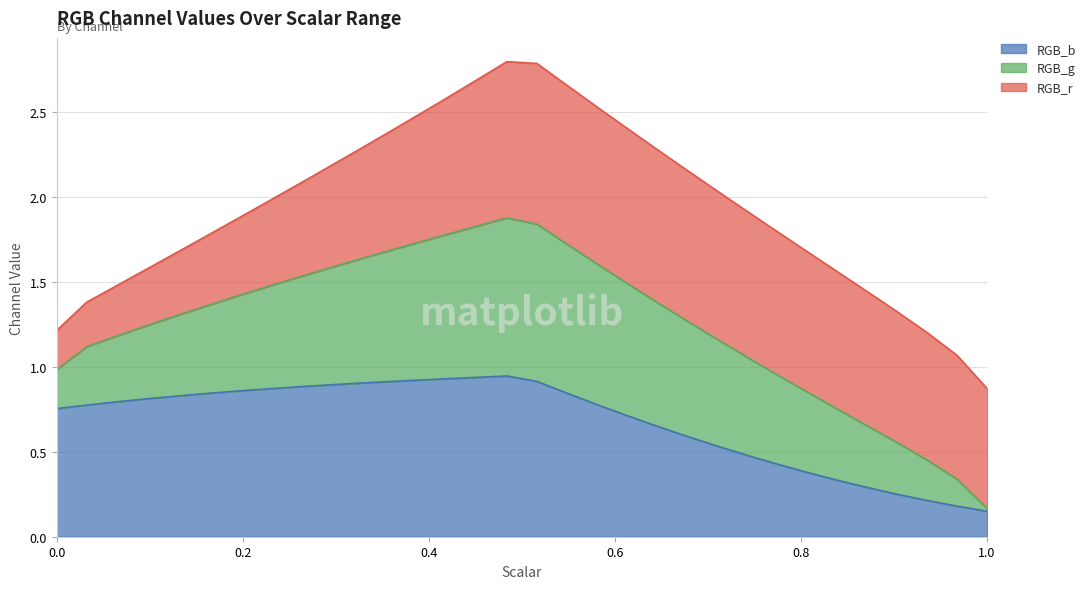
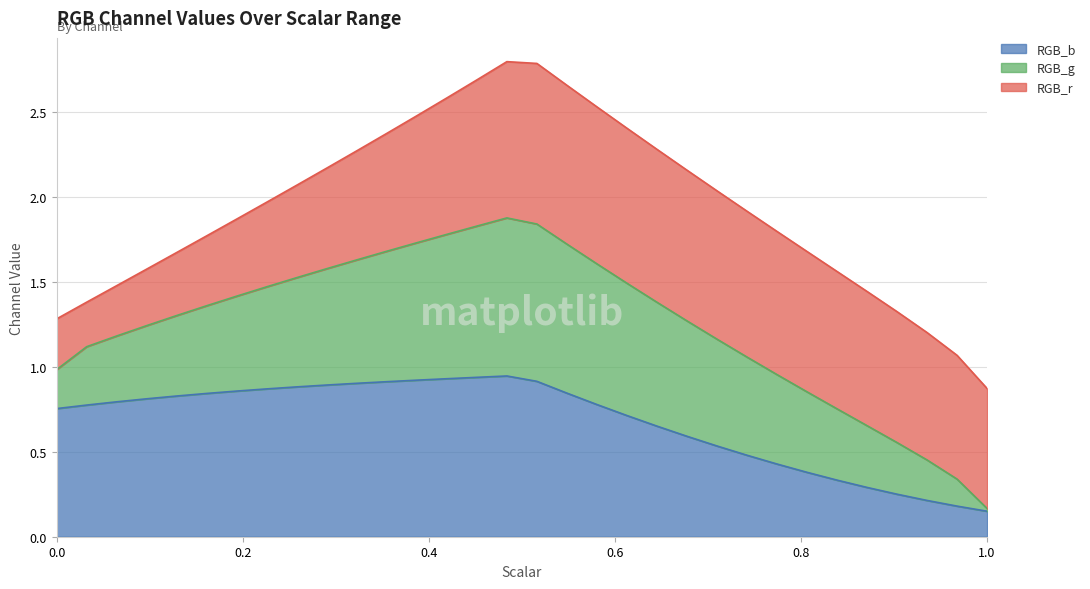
RGB_r, 0.0: 0.23 -> 0.30
